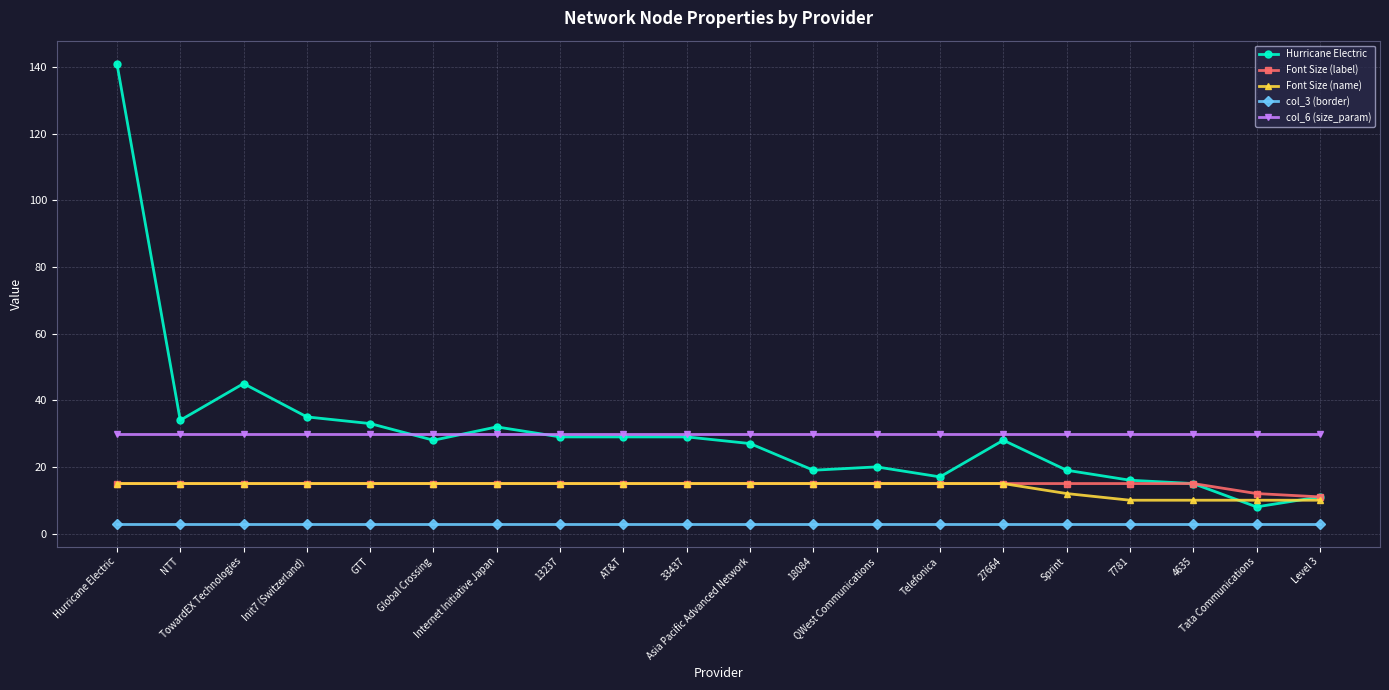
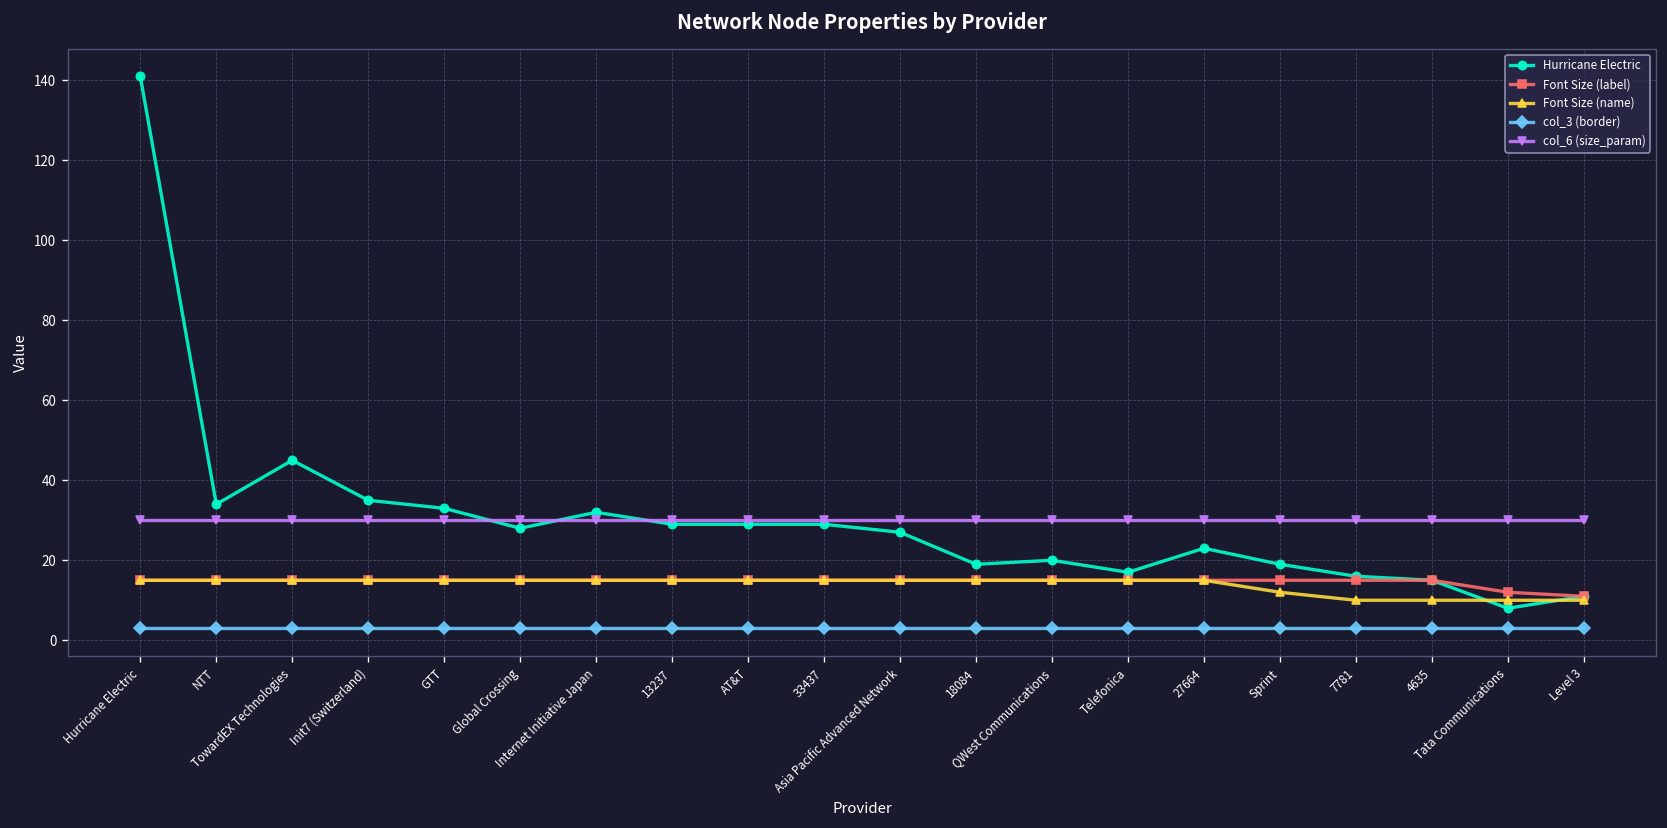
Hurricane Electric, 27664: 28 -> 23
